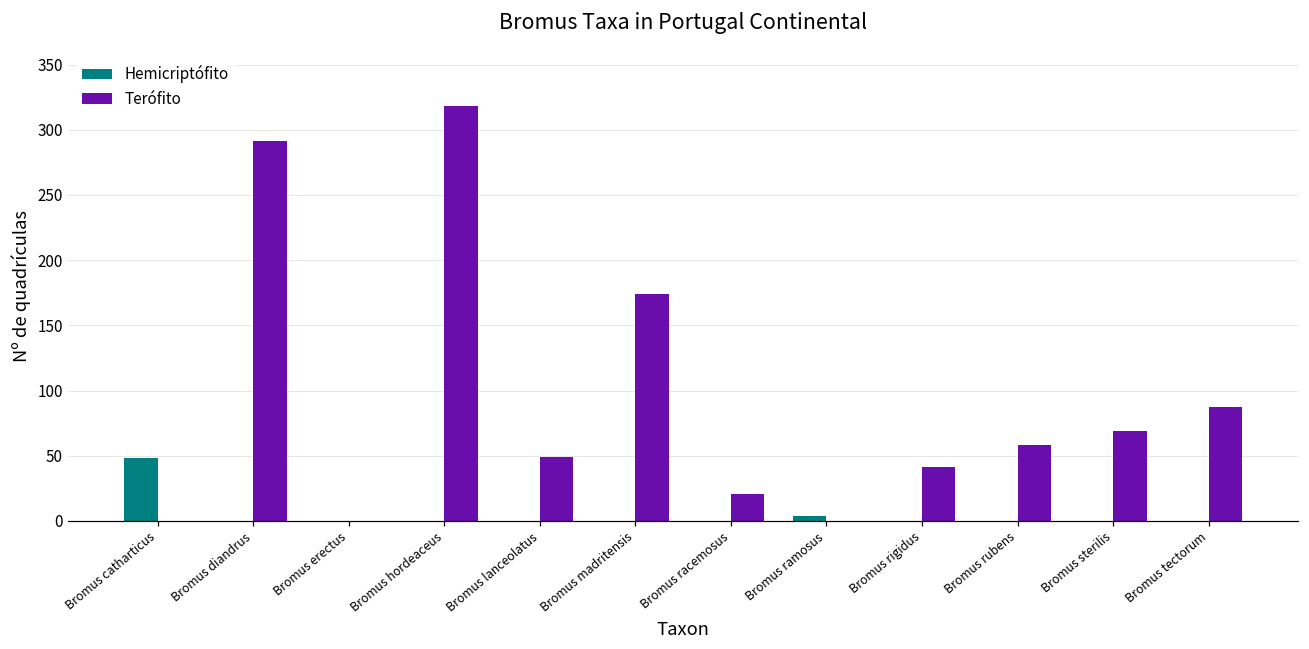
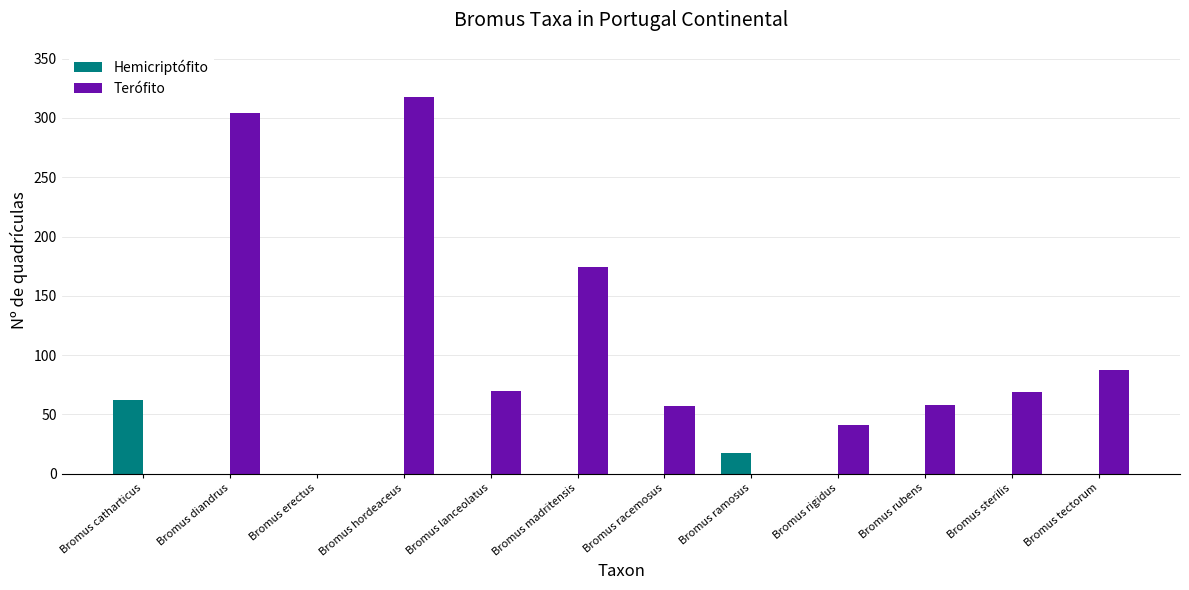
Hemicriptófito, Bromus catharticus: 48 -> 62
Terófito, Bromus diandrus: 291 -> 304
Terófito, Bromus lanceolatus: 49 -> 70
Terófito, Bromus racemosus: 21 -> 57
Hemicriptófito, Bromus ramosus: 4 -> 17
